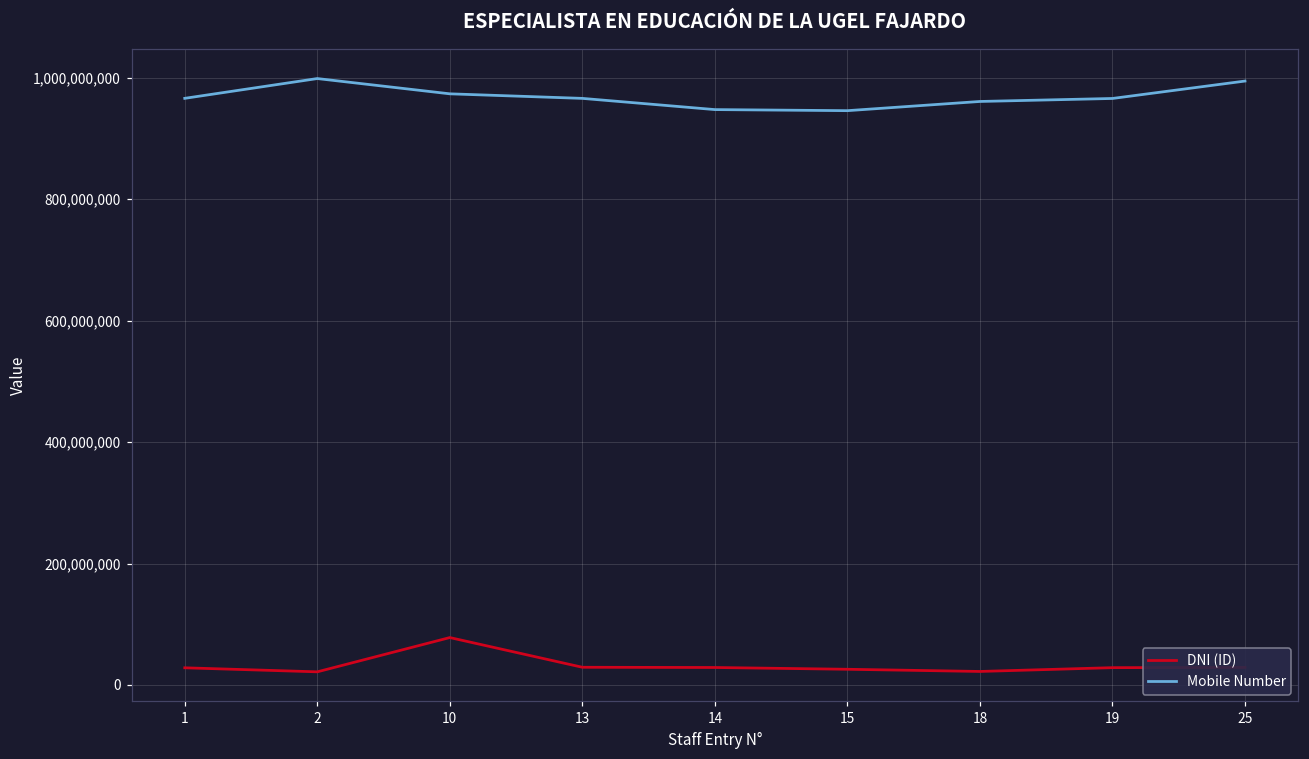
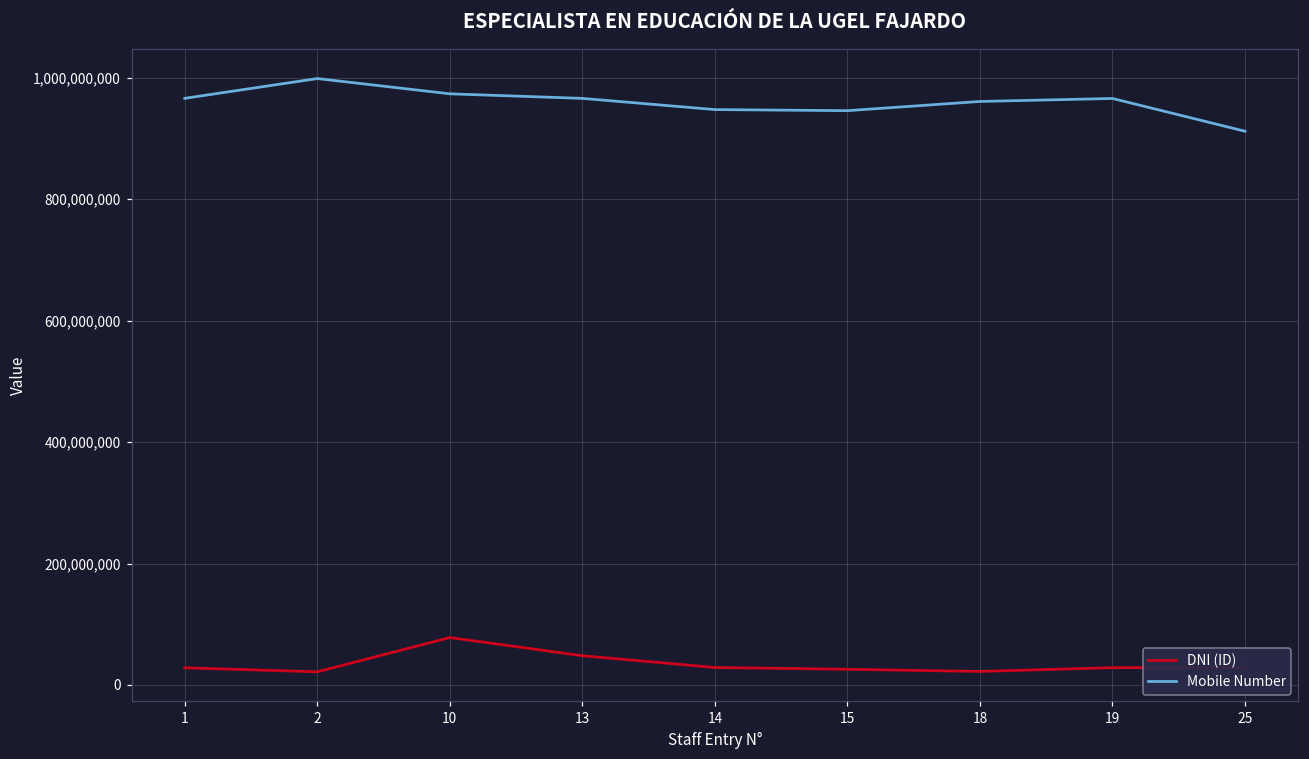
DNI (ID), 13: 30,000,000 -> 50,000,000
Mobile Number, 25: 990,000,000 -> 910,000,000
